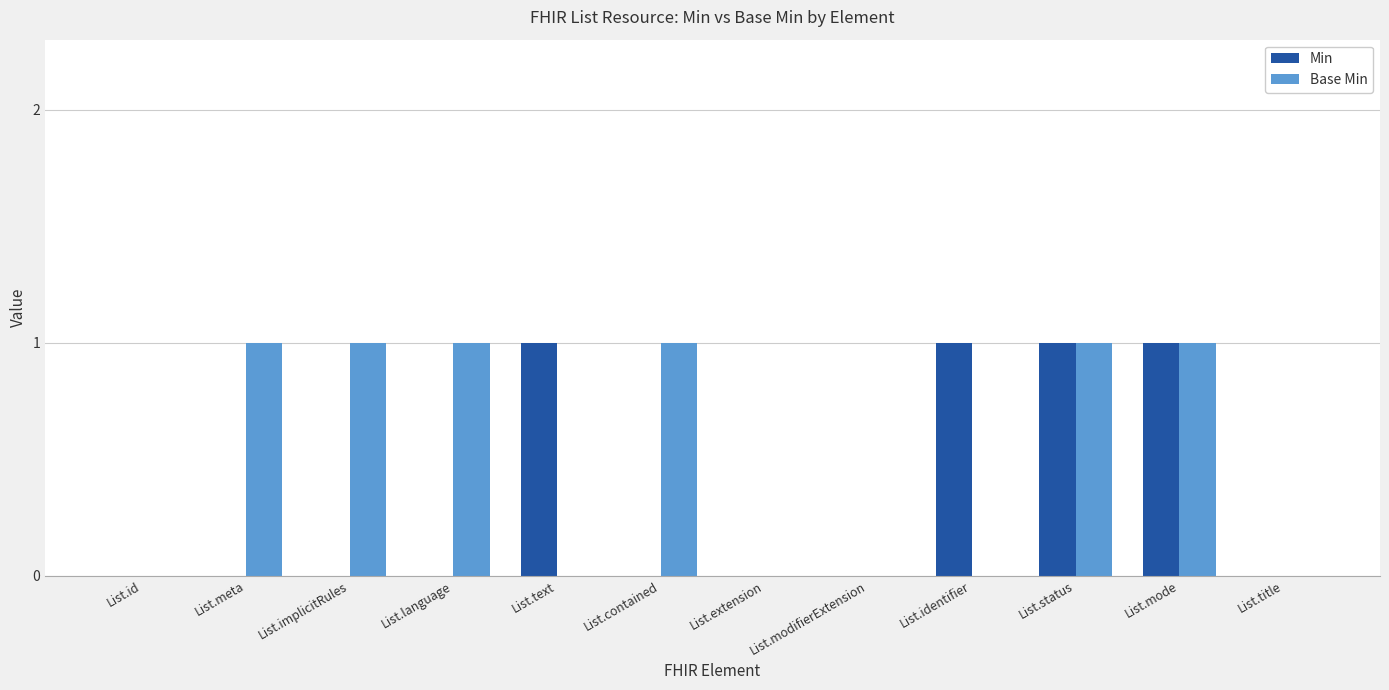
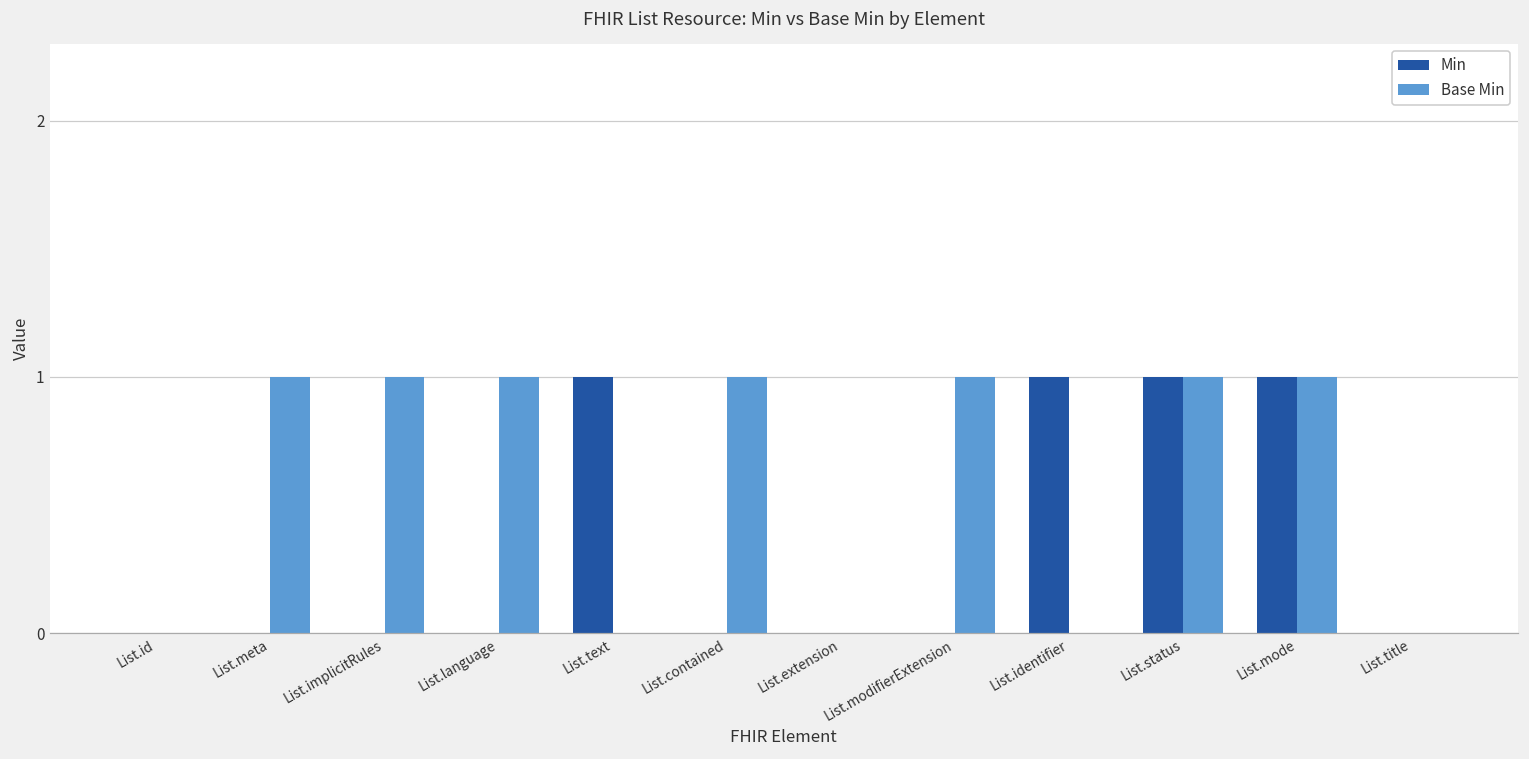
Base Min, List.modifierExtension: 0 -> 1
